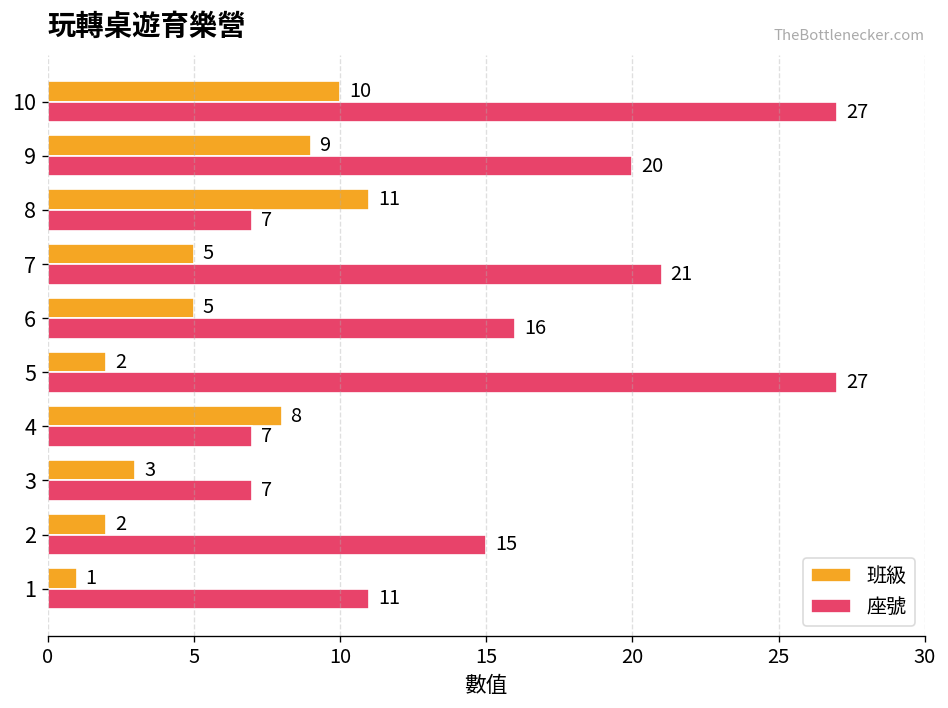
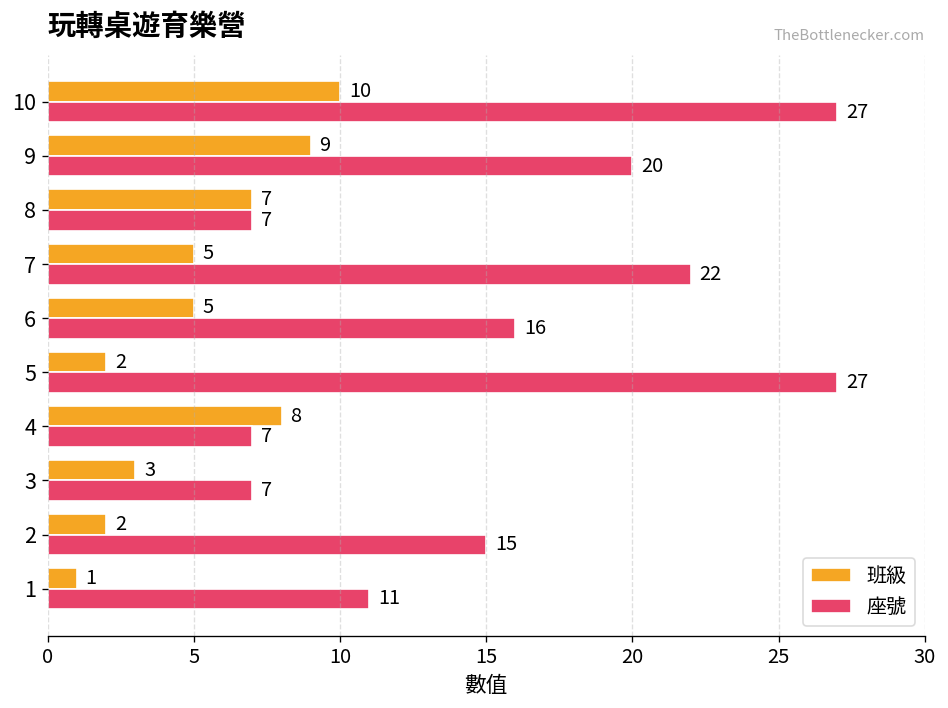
班級, 8: 11 -> 7
座號, 7: 21 -> 22
